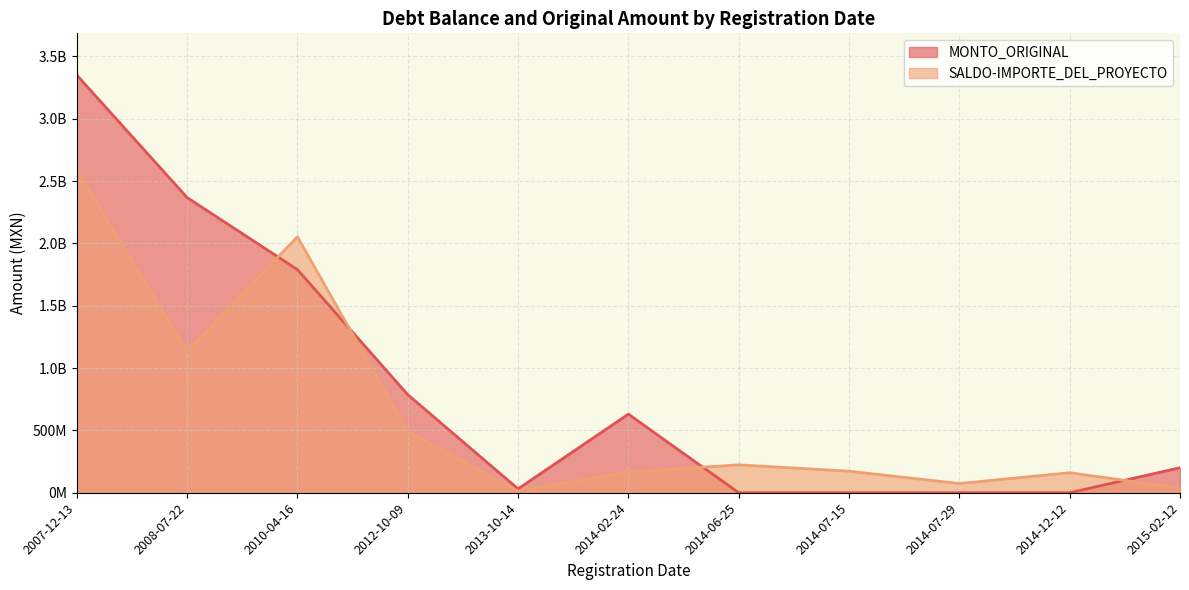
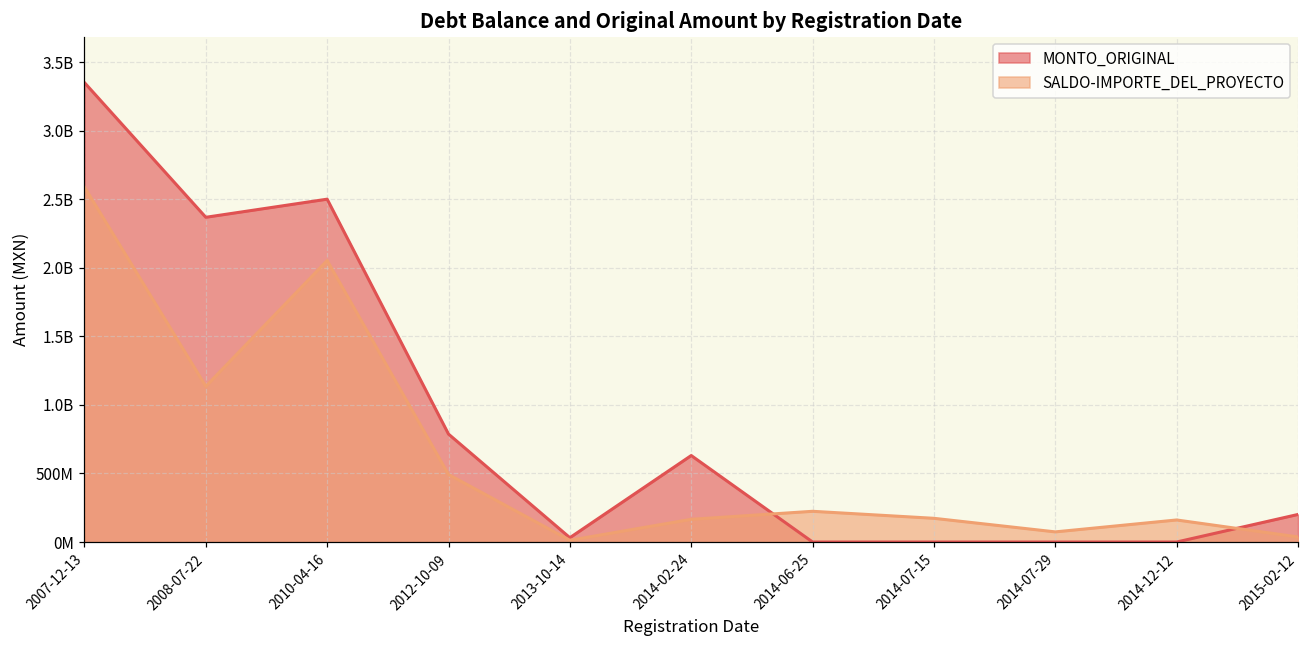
MONTO_ORIGINAL, 2010-04-16: 1790000000 -> 2500000000
